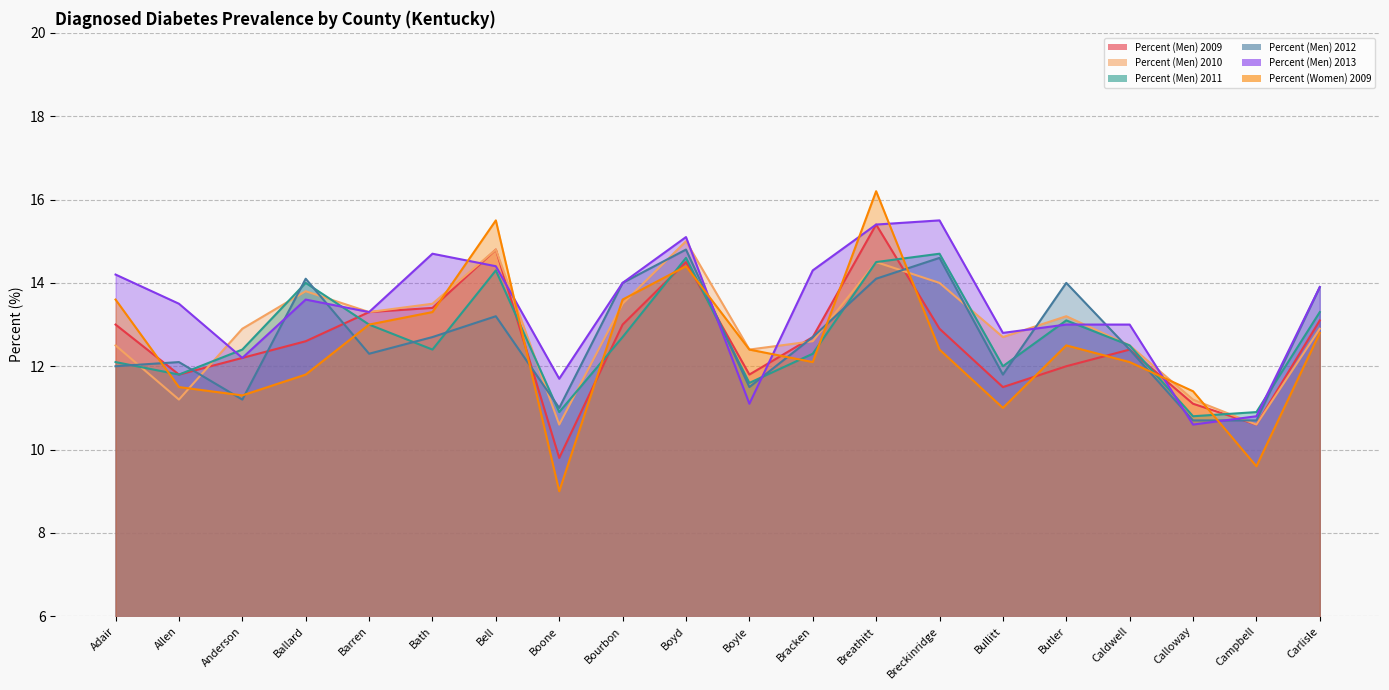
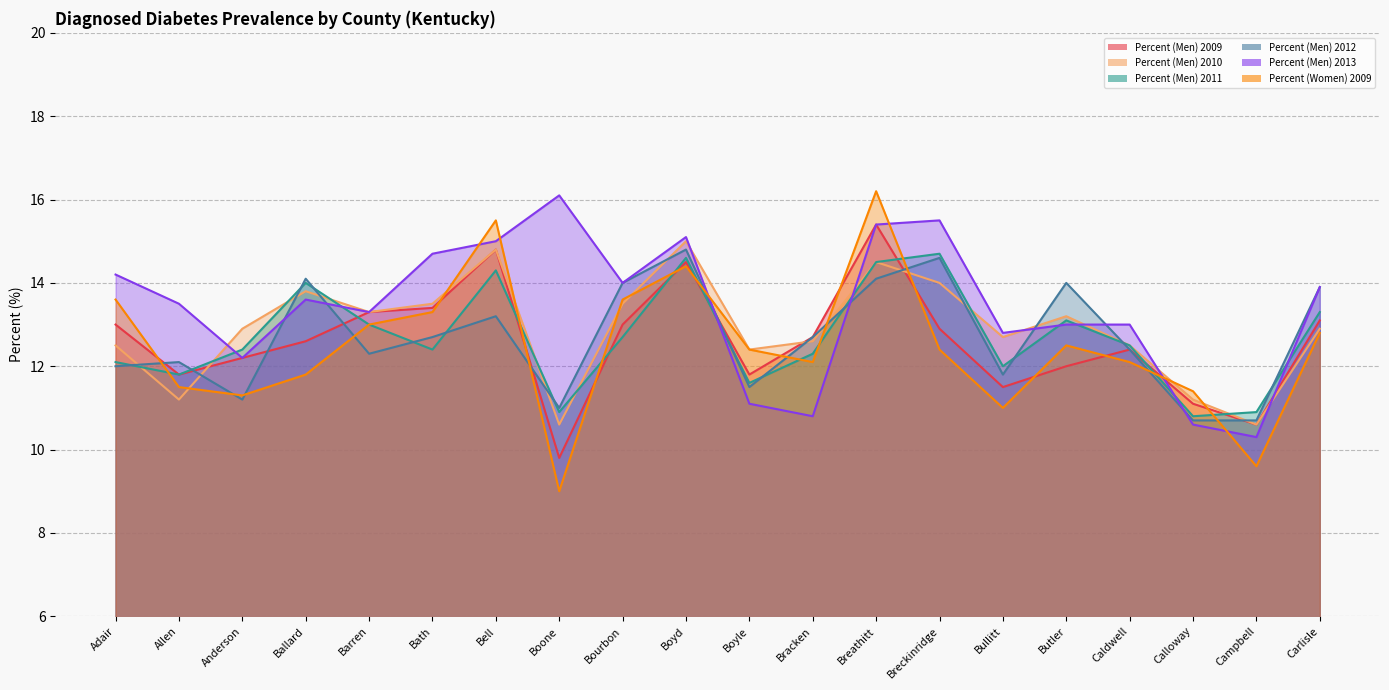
Percent (Men) 2013, Bell: 14.4 -> 15.0
Percent (Men) 2013, Boone: 11.7 -> 16.1
Percent (Men) 2013, Bracken: 14.3 -> 10.8
Percent (Men) 2013, Campbell: 10.8 -> 10.3
